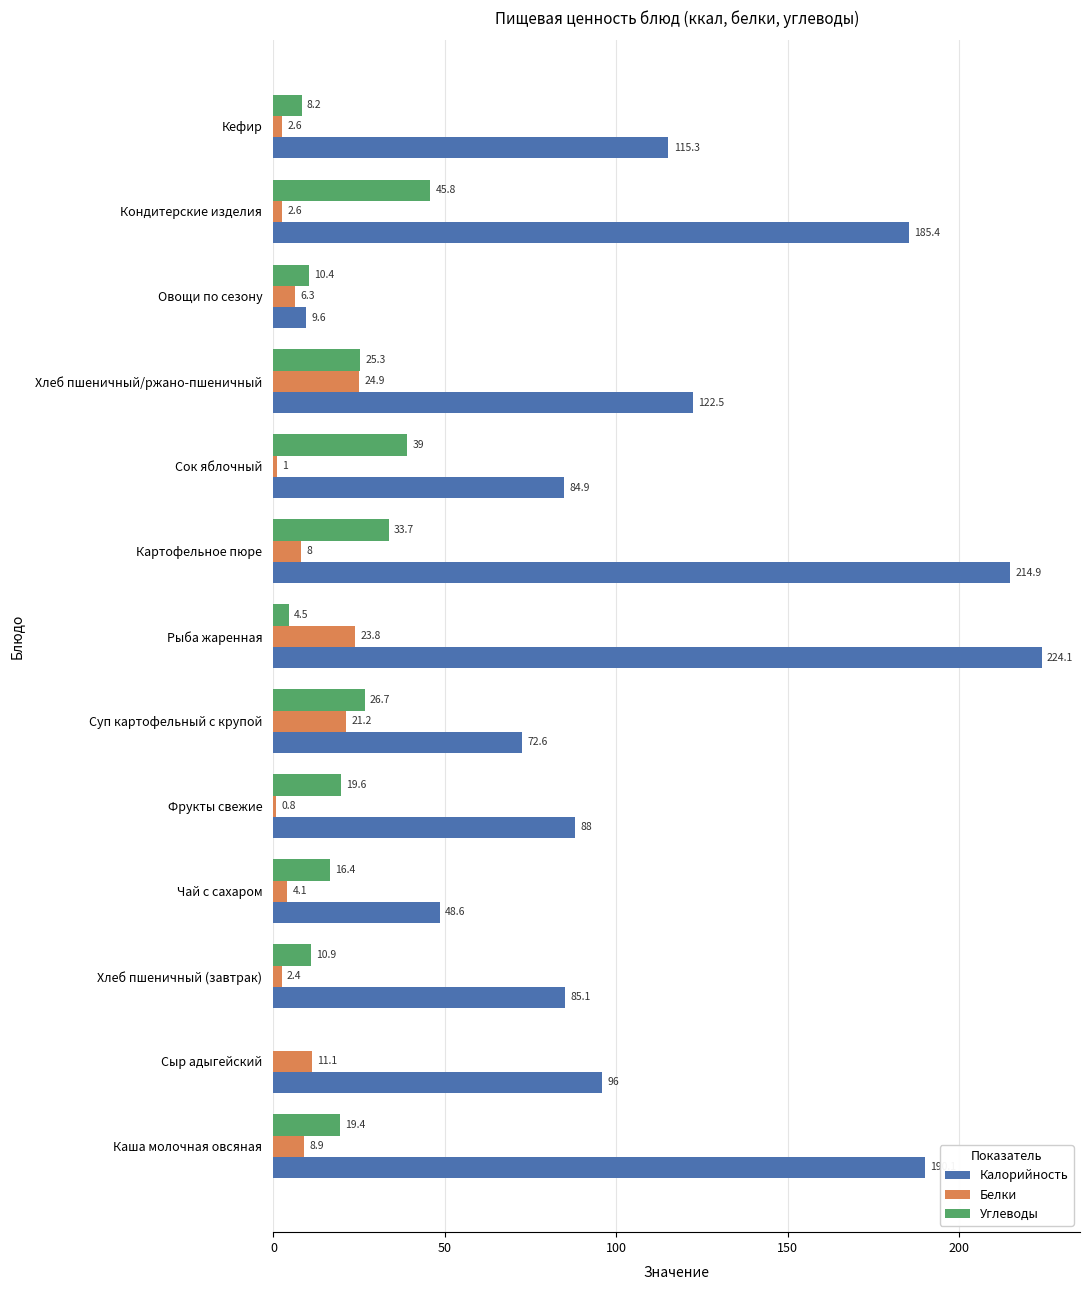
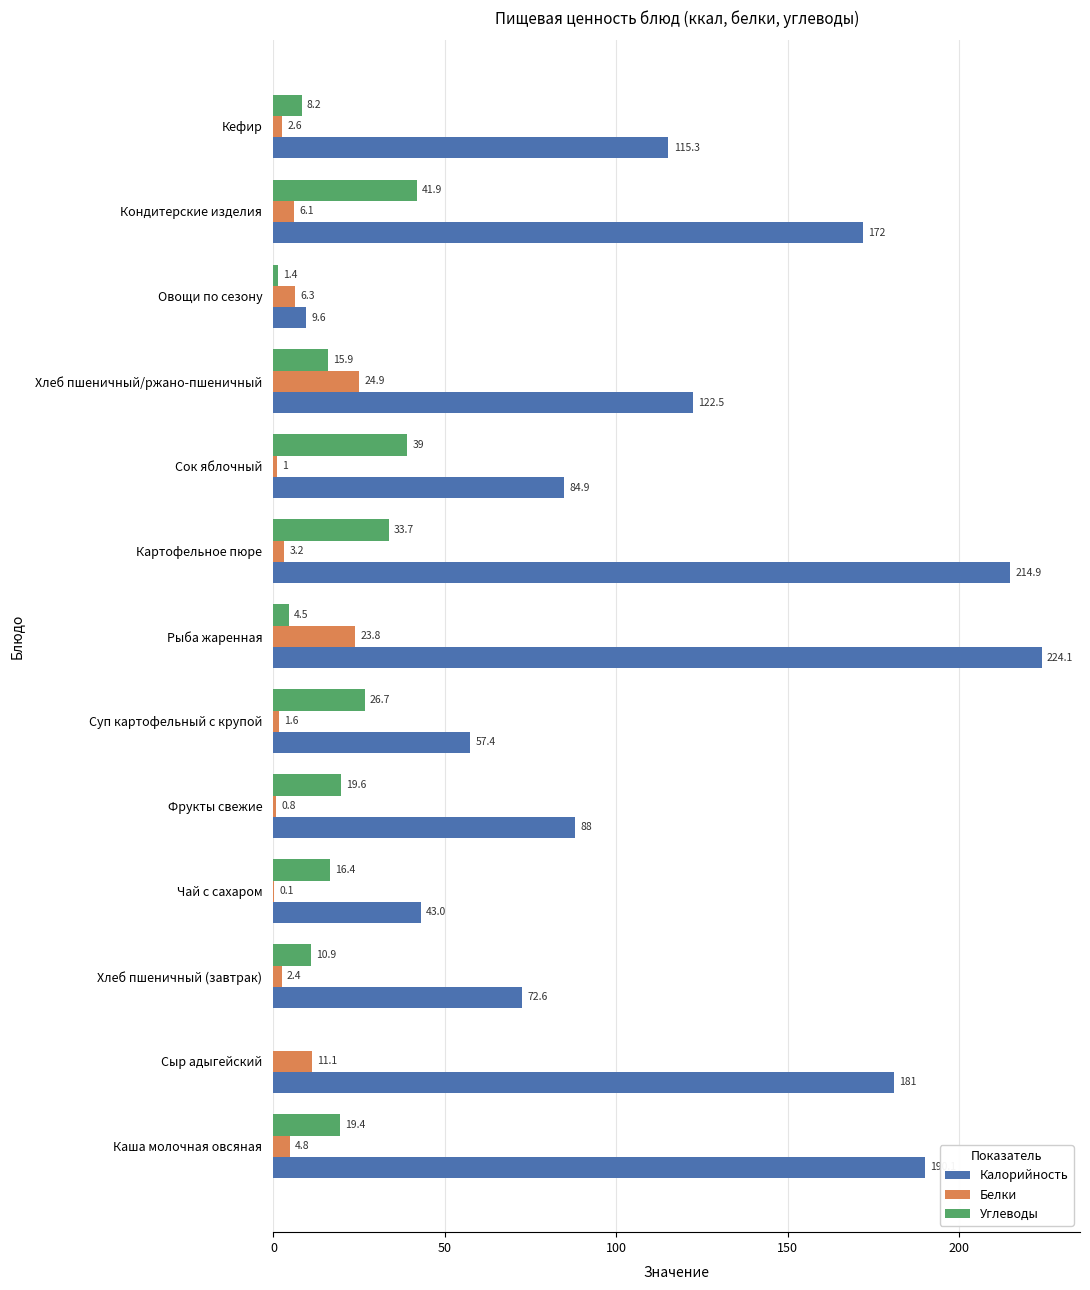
Углеводы, Кондитерские изделия: 45.8 -> 41.9
Белки, Кондитерские изделия: 2.6 -> 6.1
Калорийность, Кондитерские изделия: 185.4 -> 172
Углеводы, Овощи по сезону: 10.4 -> 1.4
Углеводы, Хлеб пшеничный/ржано-пшеничный: 25.3 -> 15.9
Белки, Картофельное пюре: 8 -> 3.2
Белки, Суп картофельный с крупой: 21.2 -> 1.6
Калорийность, Суп картофельный с крупой: 72.6 -> 57.4
Белки, Чай с сахаром: 4.1 -> 0.1
Калорийность, Чай с сахаром: 48.6 -> 43.0
Калорийность, Хлеб пшеничный (завтрак): 85.1 -> 72.6
Калорийность, Сыр адыгейский: 96 -> 181
Белки, Каша молочная овсяная: 8.9 -> 4.8
